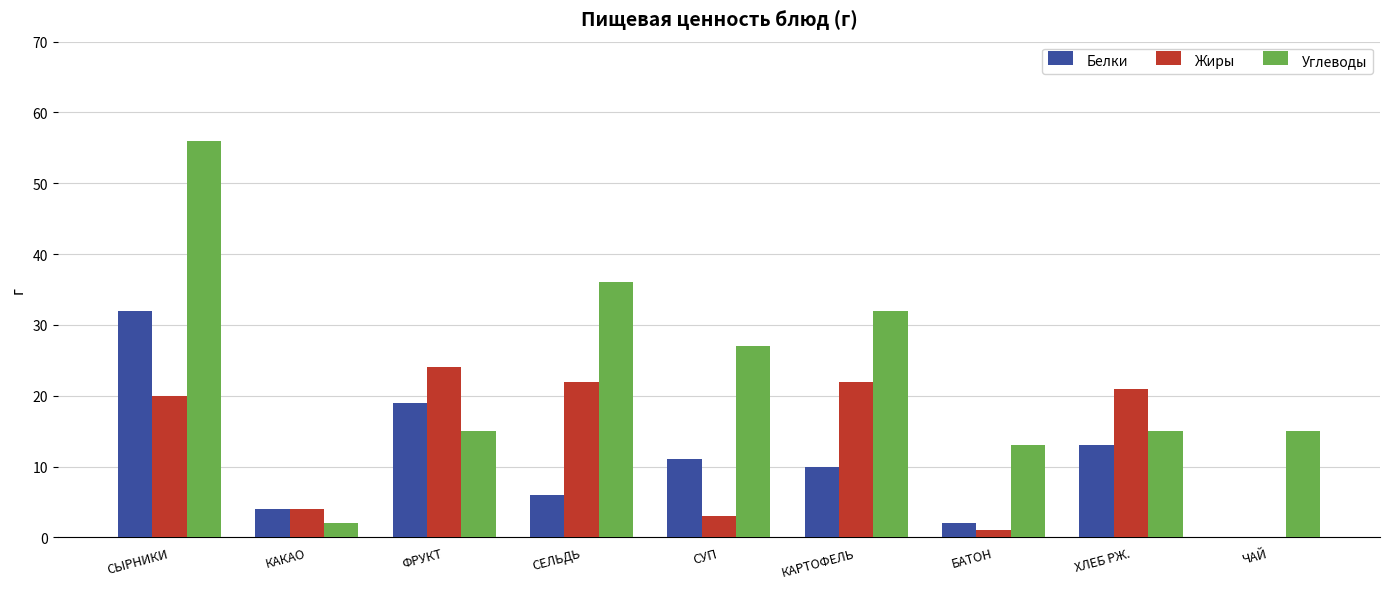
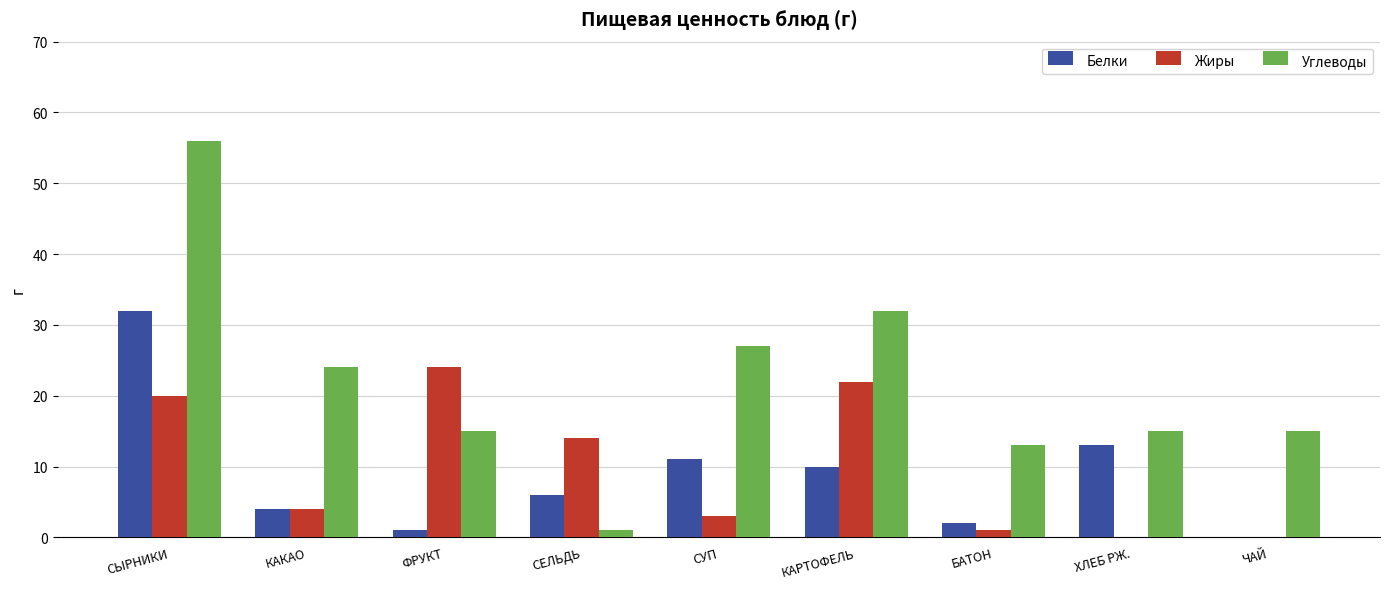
Углеводы, КАКАО: 2 -> 24
Белки, ФРУКТ: 19 -> 1
Жиры, СЕЛЬДЬ: 22 -> 14
Углеводы, СЕЛЬДЬ: 36 -> 1
Жиры, ХЛЕБ РЖ.: 21 -> 0
